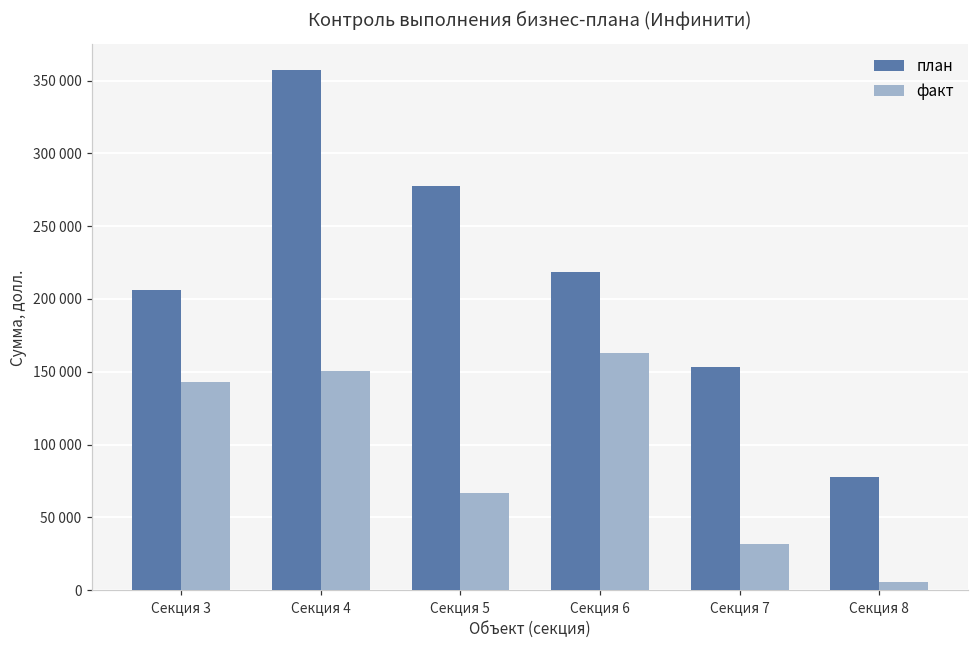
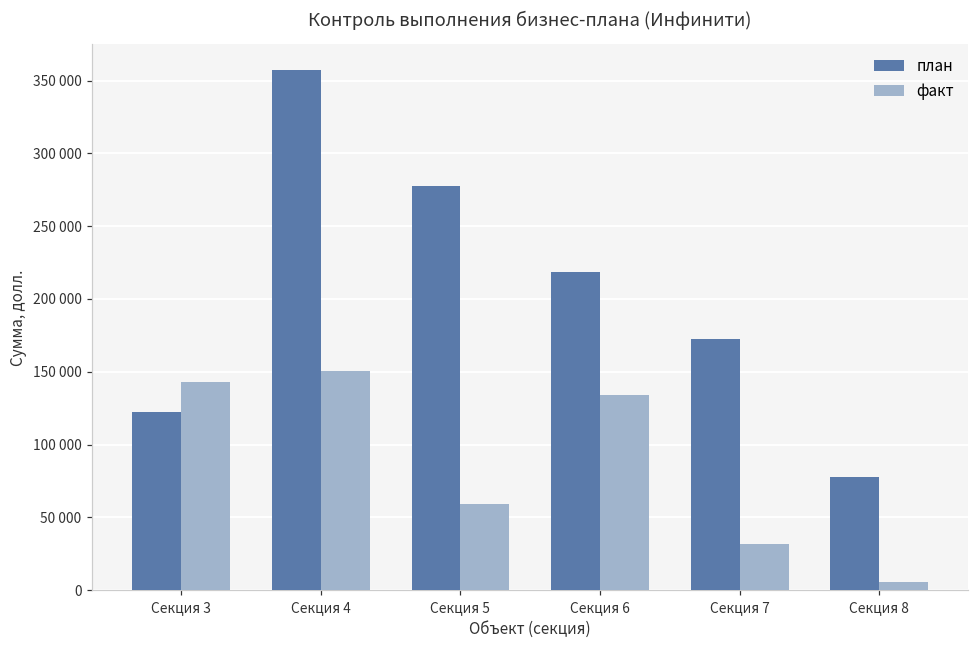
план, Секция 3: 207000 -> 122000
факт, Секция 5: 67000 -> 60000
факт, Секция 6: 163000 -> 134000
план, Секция 7: 154000 -> 172000
